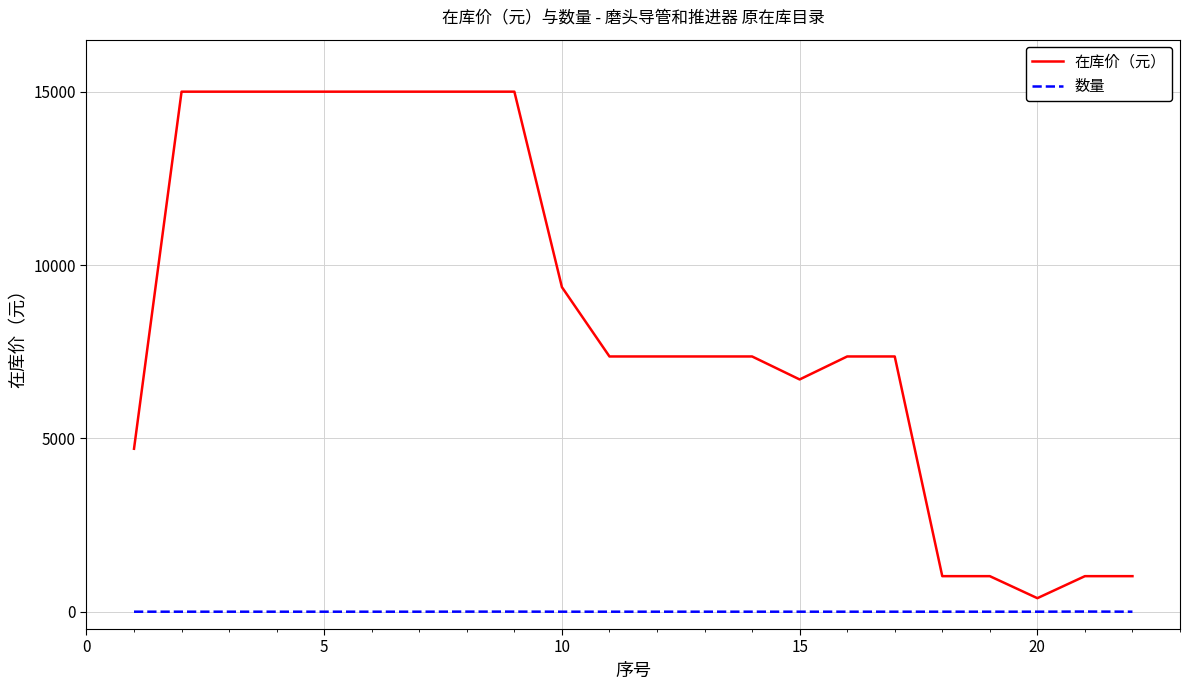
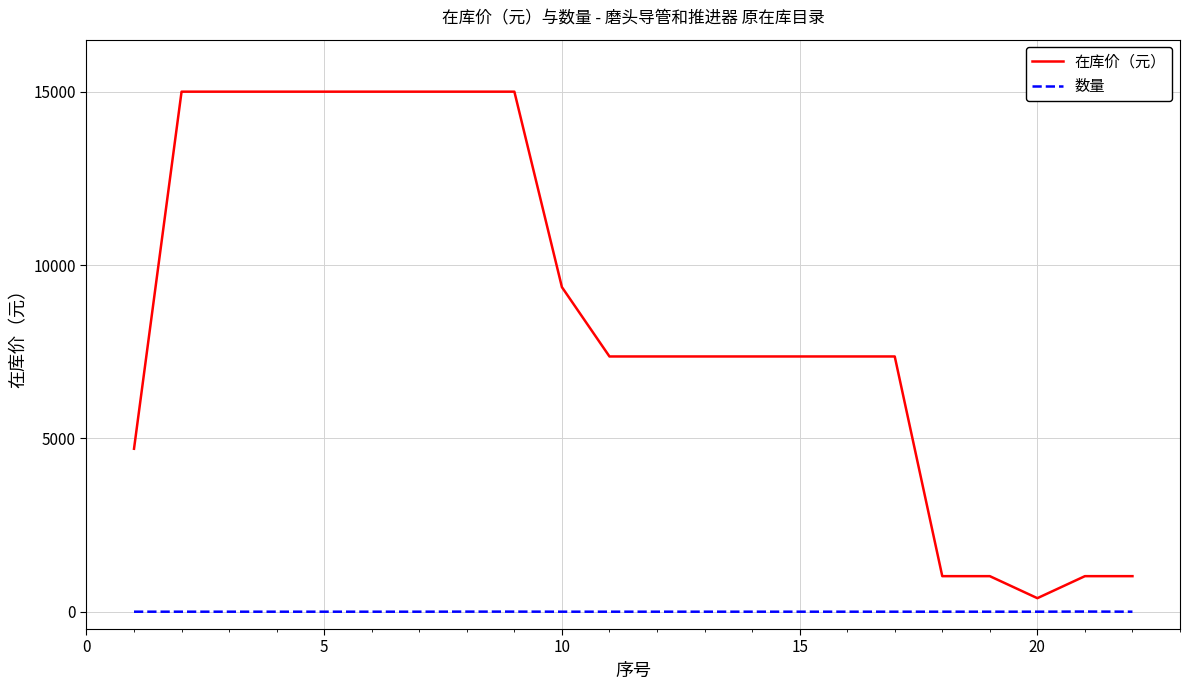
在库价（元）, 15: 6700 -> 7400
